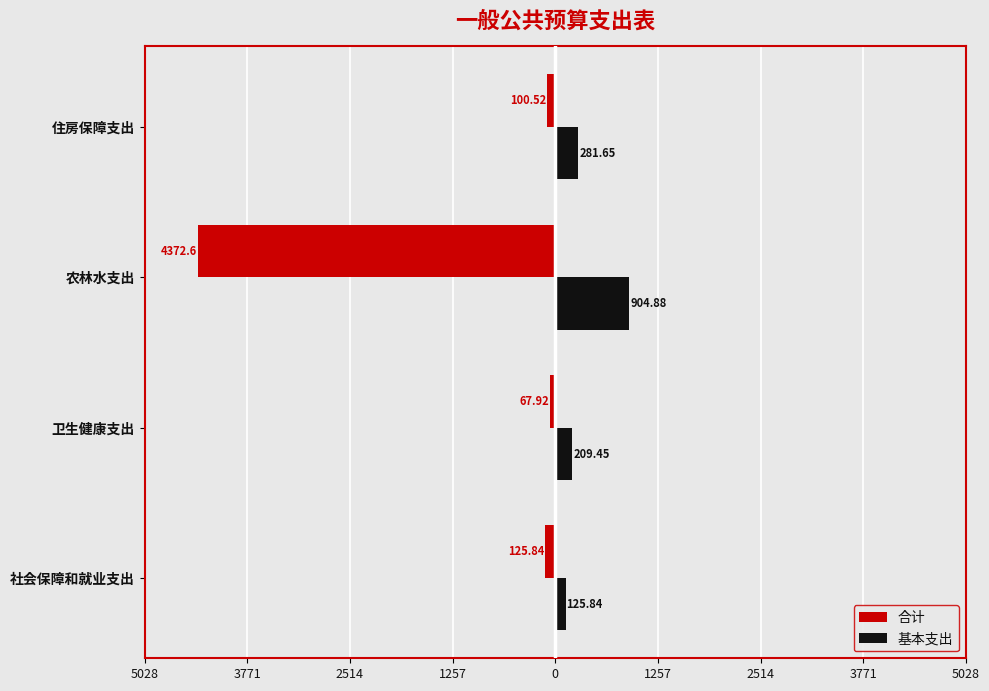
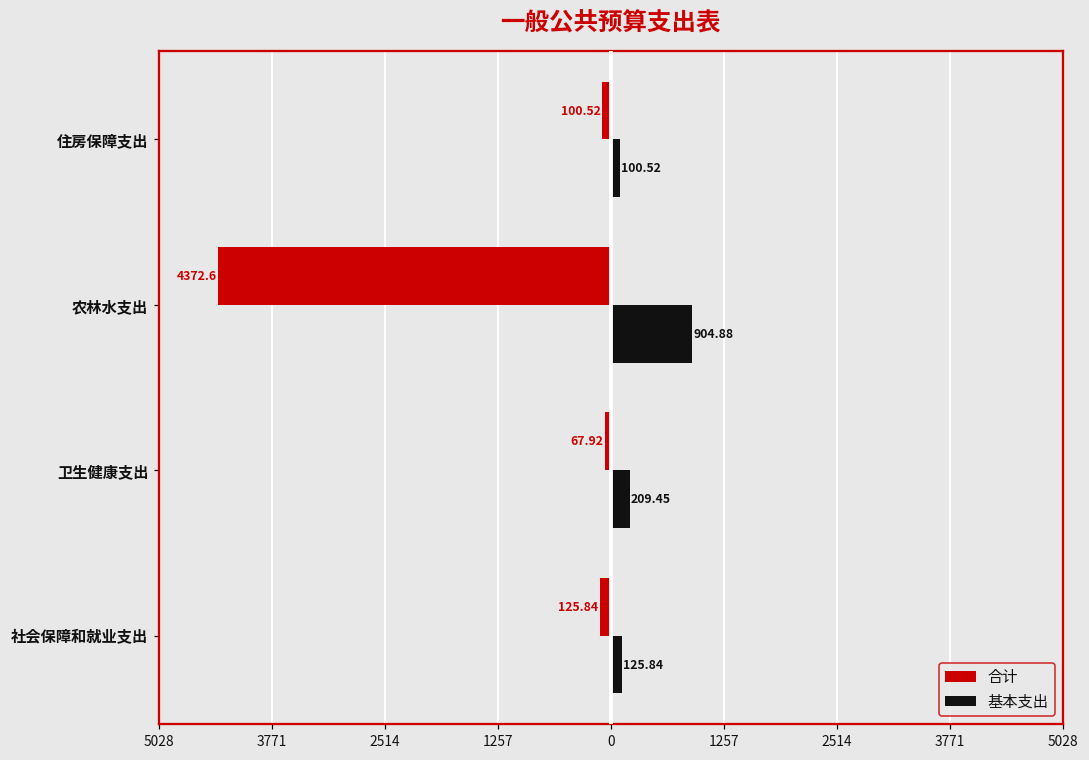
基本支出, 住房保障支出: 281.65 -> 100.52
